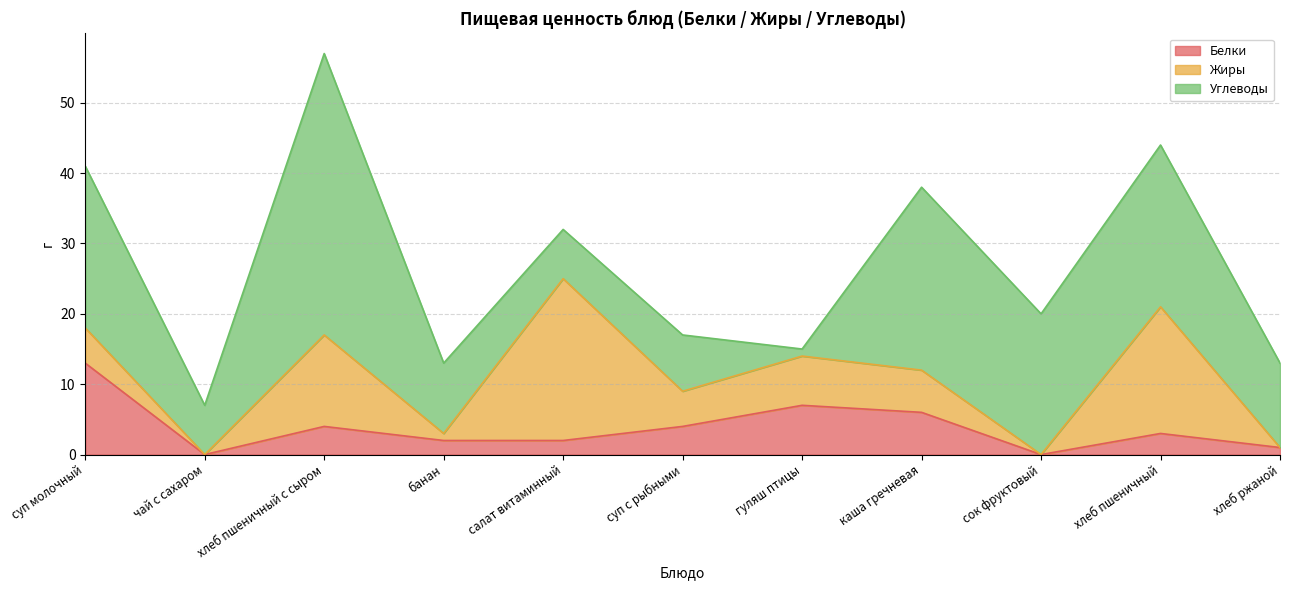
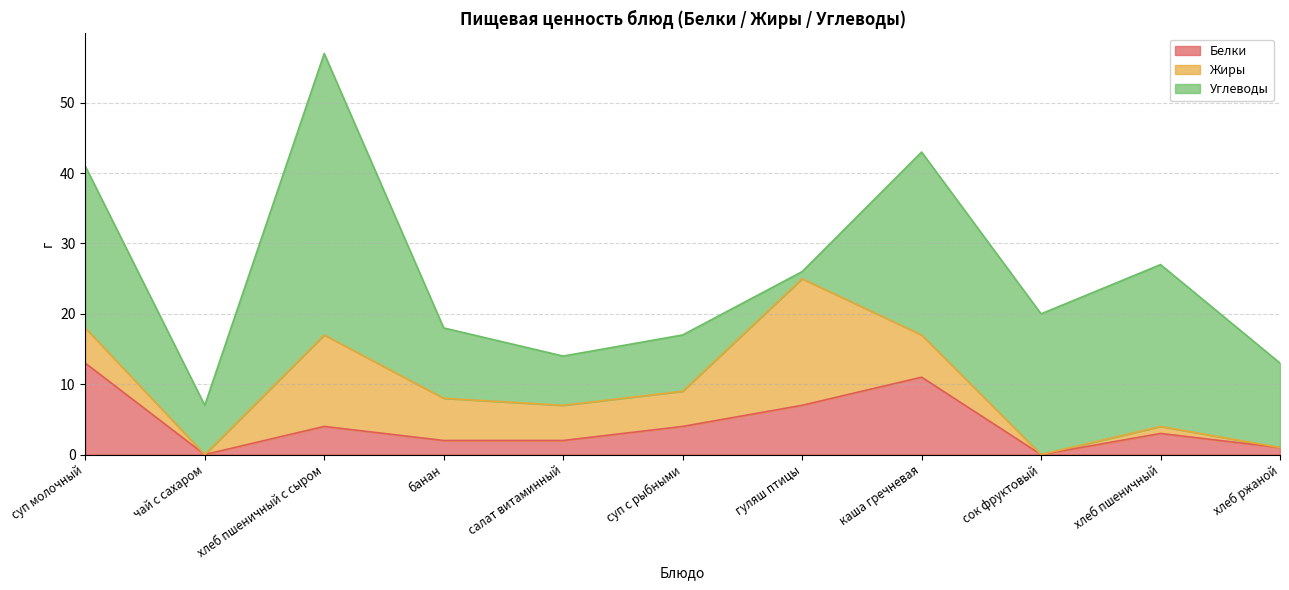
Жиры, банан: 1 -> 6
Жиры, салат витаминный: 23 -> 5
Жиры, гуляш птицы: 7 -> 18
Белки, каша гречневая: 6 -> 11
Жиры, хлеб пшеничный: 18 -> 1
